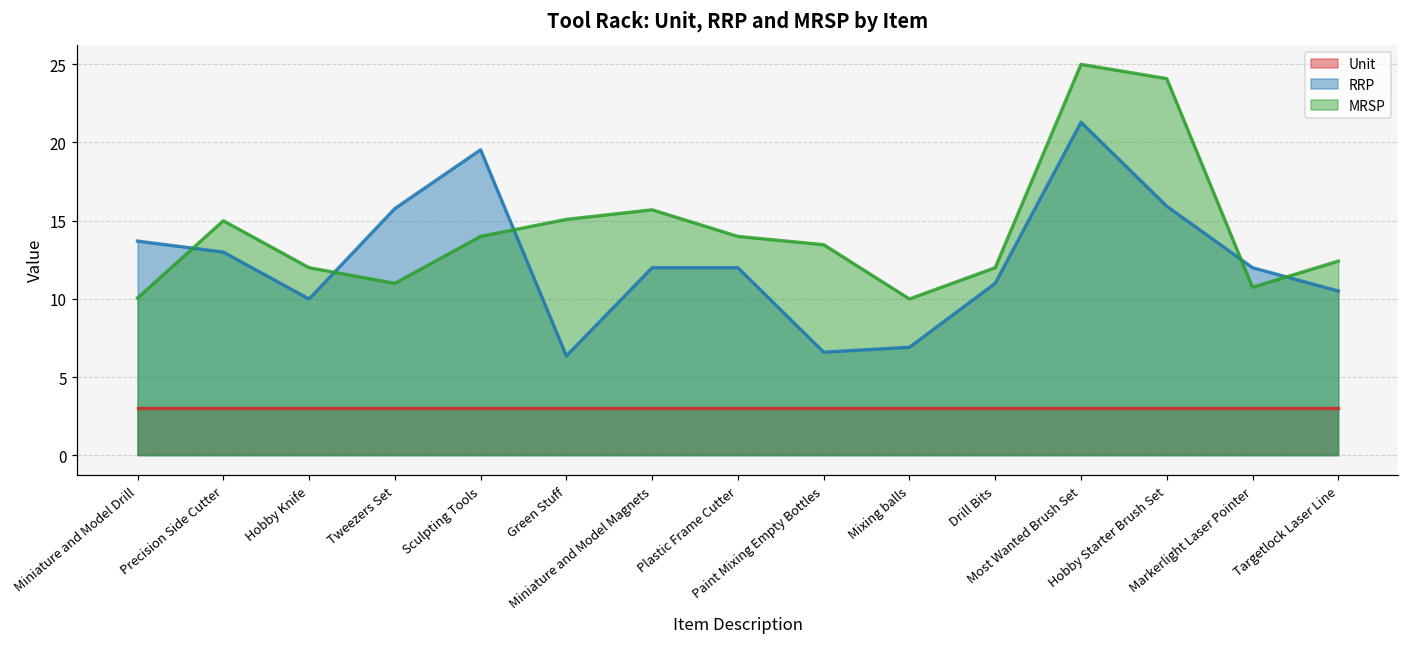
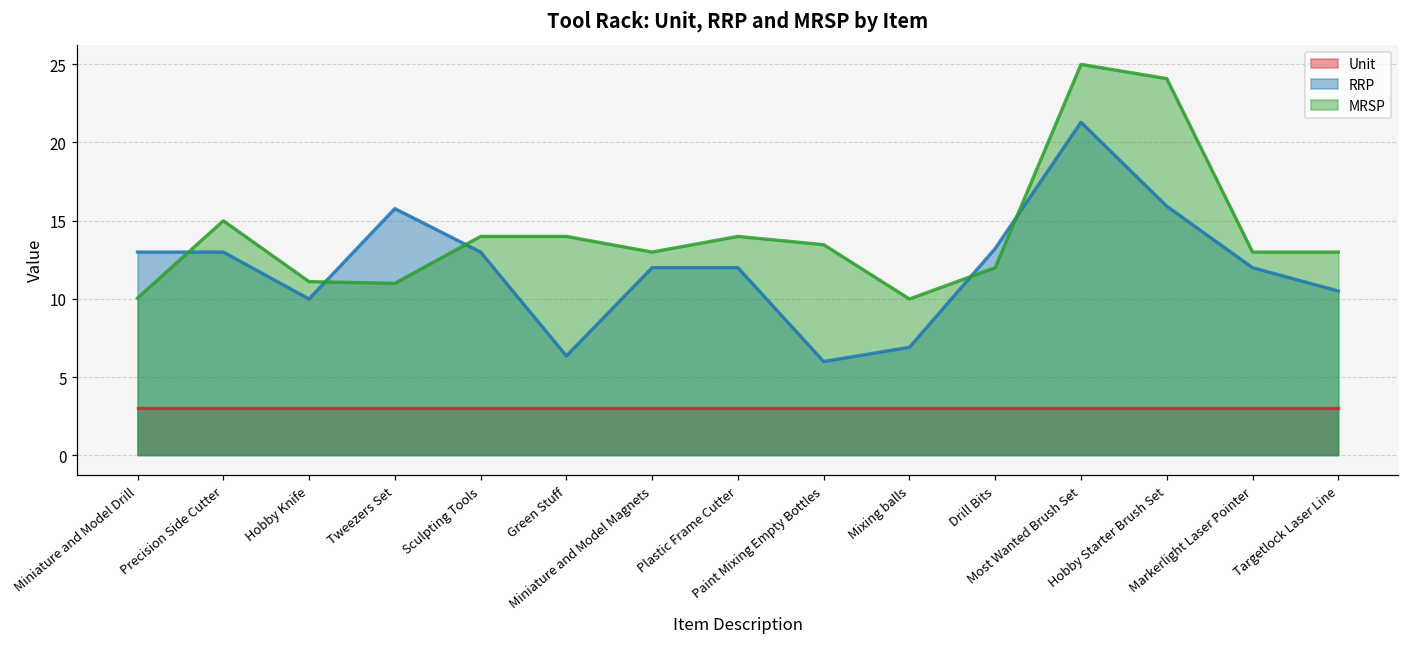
RRP, Miniature and Model Drill: 13.7 -> 13.0
MRSP, Hobby Knife: 12.0 -> 11.1
RRP, Sculpting Tools: 19.5 -> 13.0
MRSP, Green Stuff: 15.1 -> 14.0
MRSP, Miniature and Model Magnets: 15.7 -> 13.0
RRP, Paint Mixing Empty Bottles: 6.6 -> 6.0
RRP, Drill Bits: 11.0 -> 13.2
MRSP, Markerlight Laser Pointer: 10.7 -> 13.0
MRSP, Targetlock Laser Line: 12.4 -> 13.0
